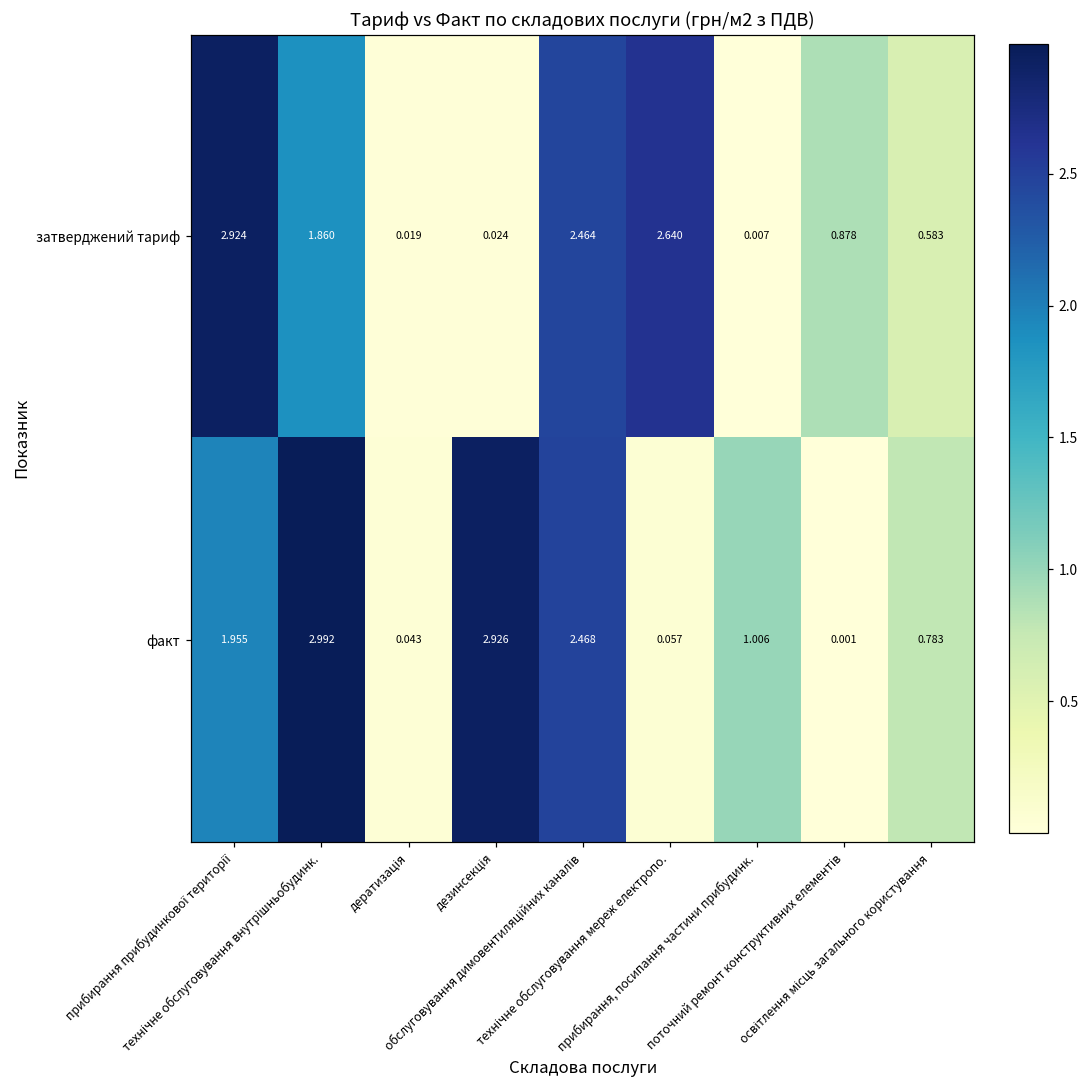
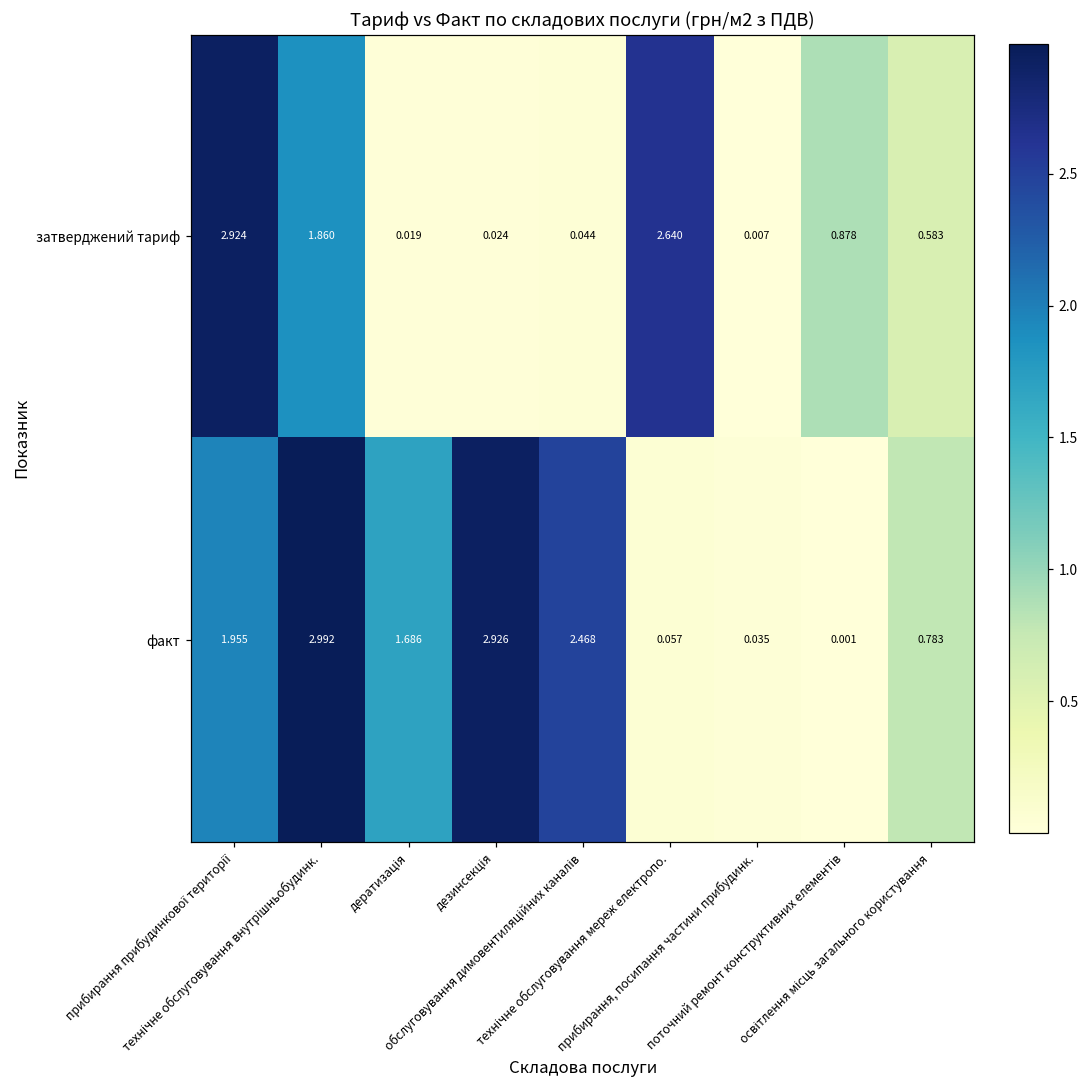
затверджений тариф, обслуговування димовентиляційних каналів: 2.464 -> 0.044
факт, дератизація: 0.043 -> 1.686
факт, прибирання, посипання частини прибудинк.: 1.006 -> 0.035
